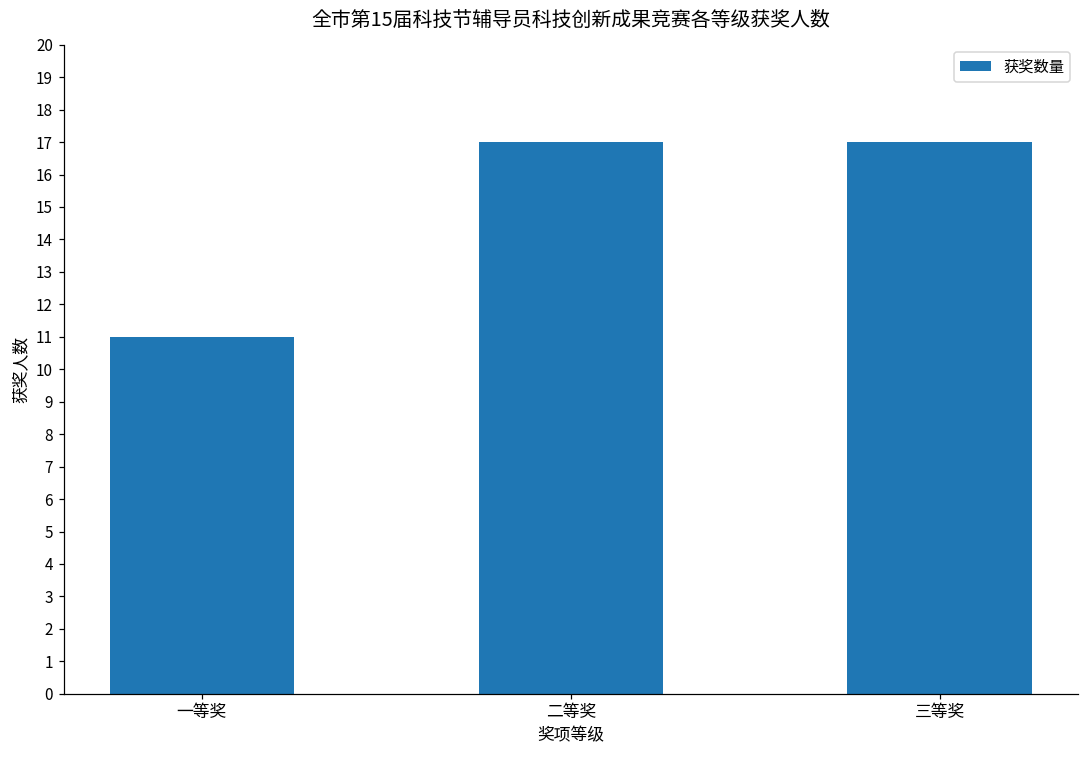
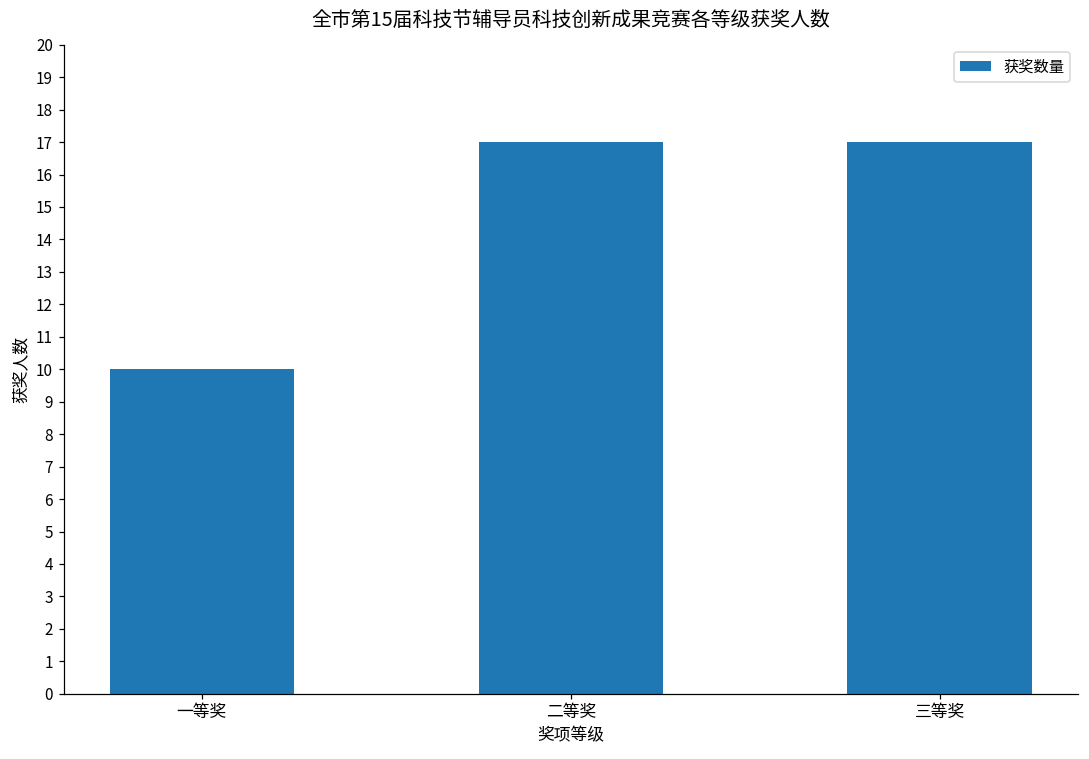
一等奖: 11 -> 10
